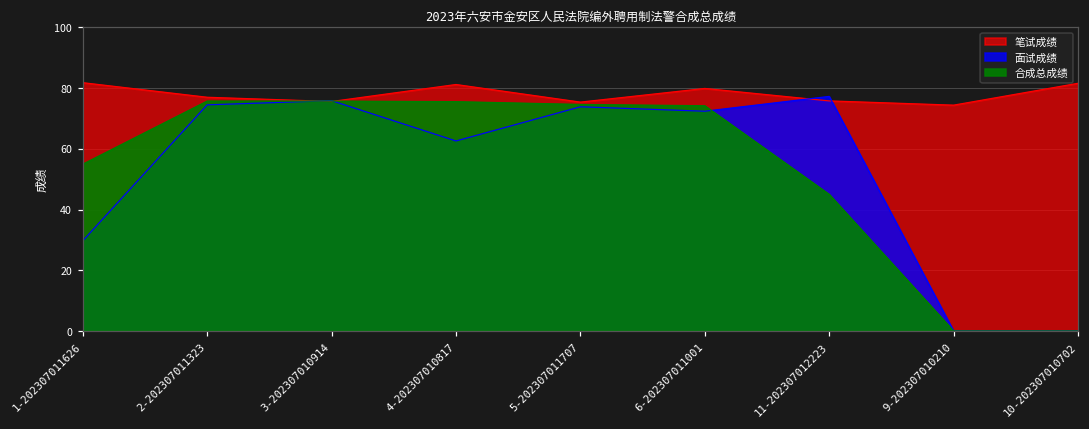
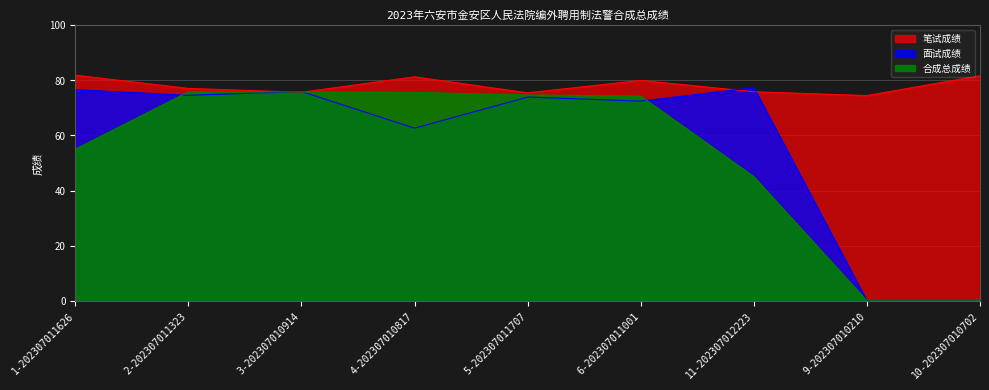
面试成绩, 1-202307011626: 30 -> 77
